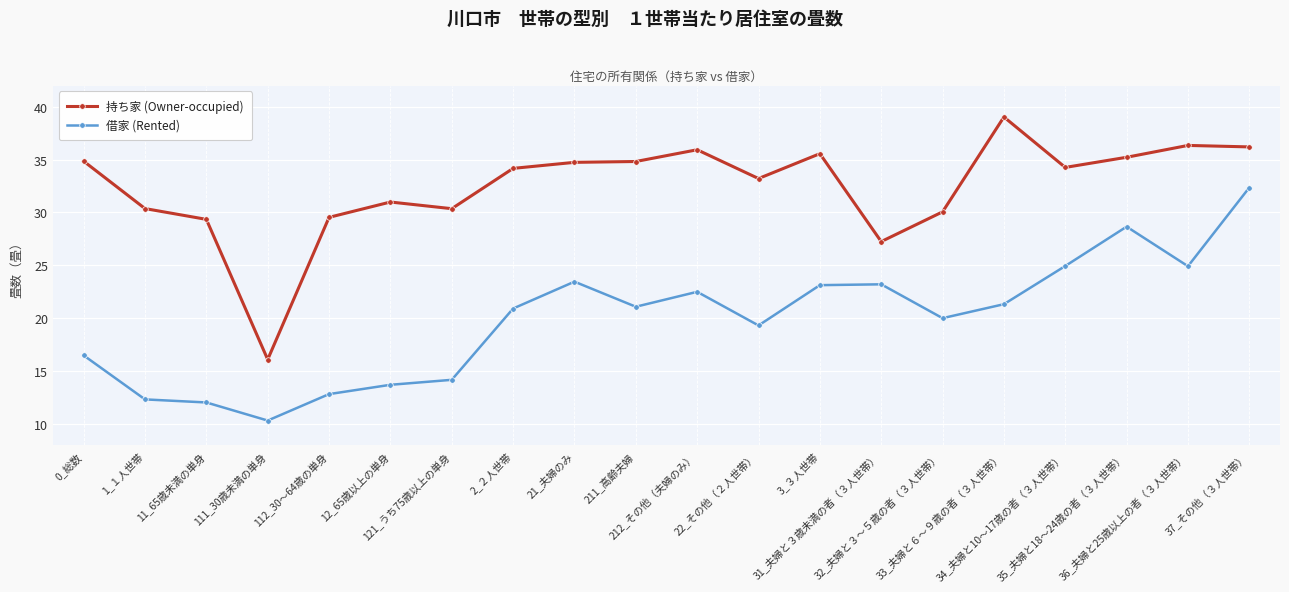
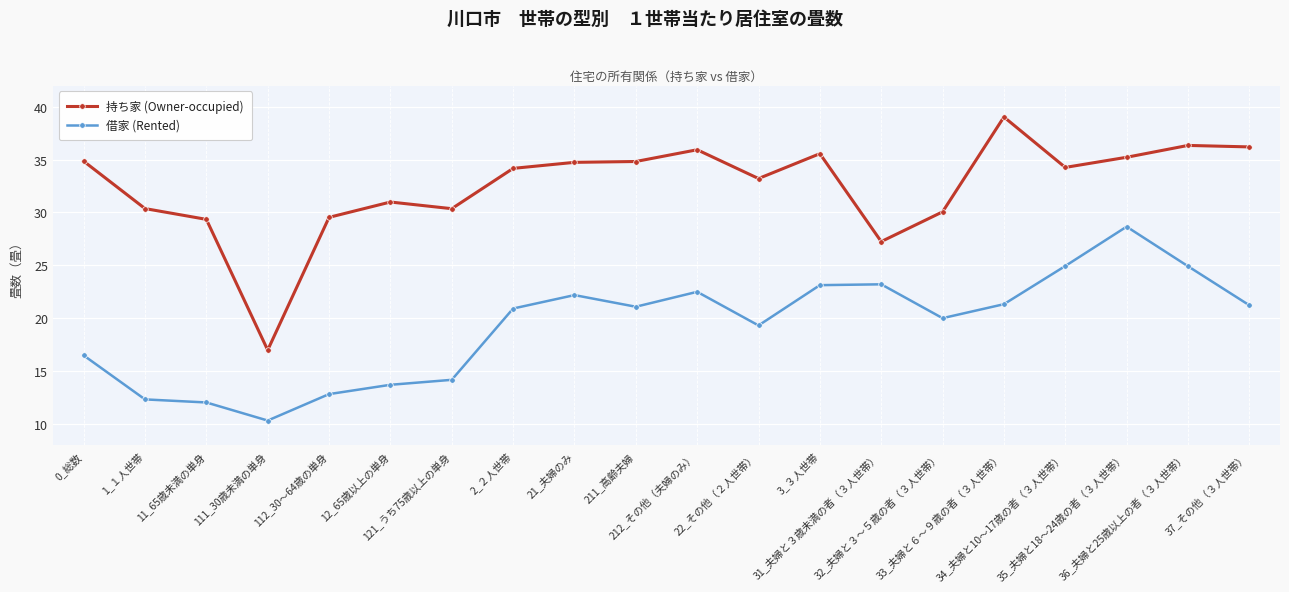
持ち家 (Owner-occupied), 111_30歳未満の単身: 16.1 -> 17.0
借家 (Rented), 21_夫婦のみ: 23.5 -> 22.2
借家 (Rented), 37_その他（３人世帯）: 32.4 -> 21.2
